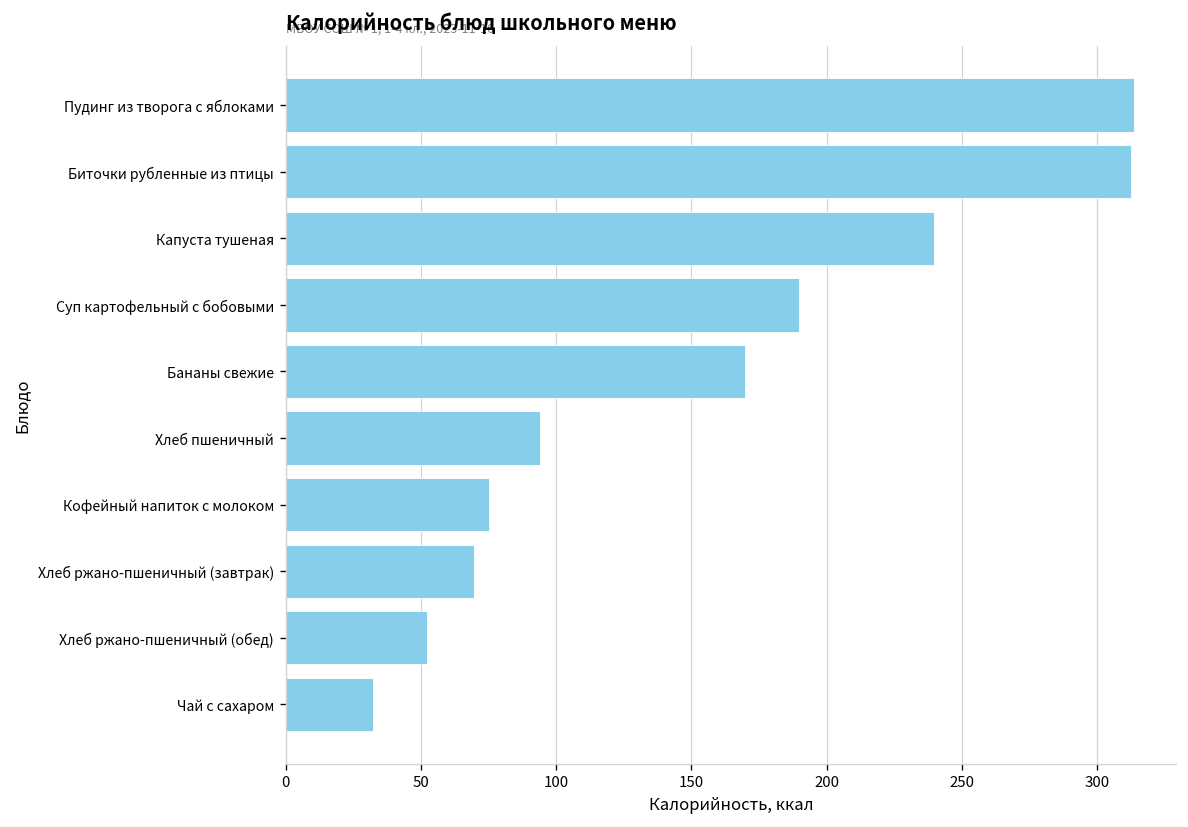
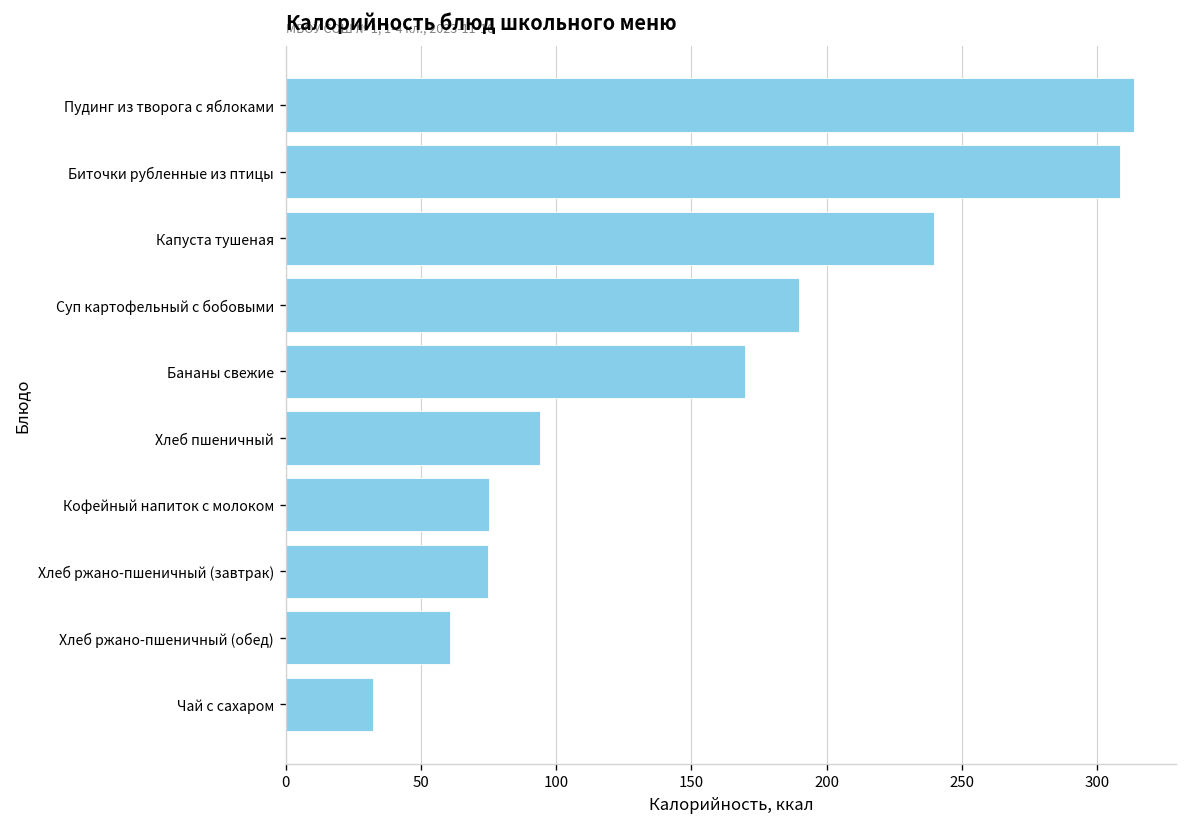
Биточки рубленные из птицы: 313 -> 309
Хлеб ржано-пшеничный (завтрак): 70 -> 75
Хлеб ржано-пшеничный (обед): 52 -> 61
